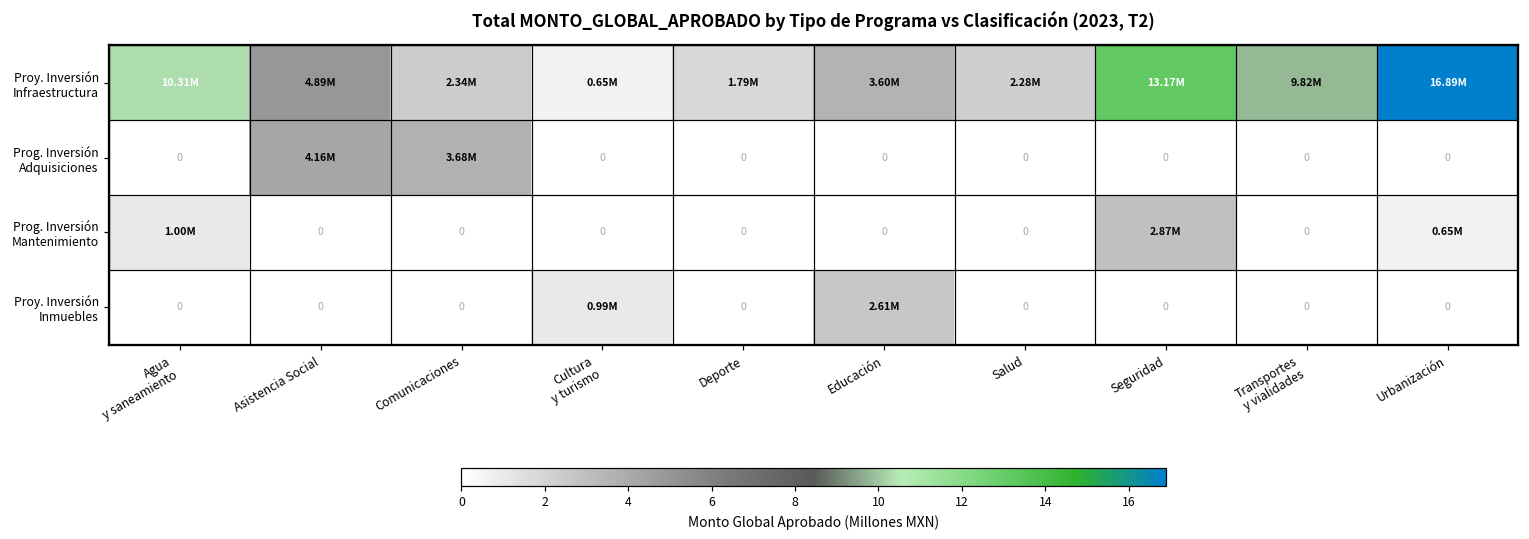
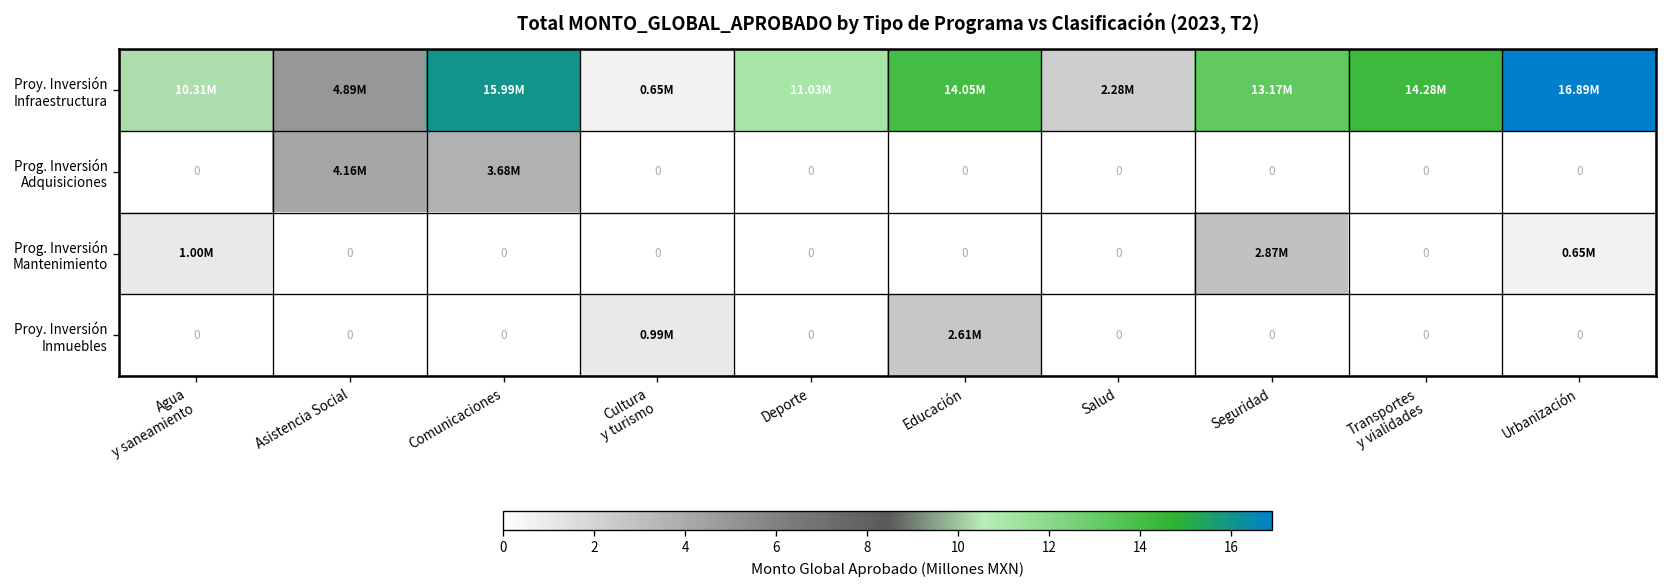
Proy. Inversión Infraestructura, Comunicaciones: 2.34M -> 15.99M
Proy. Inversión Infraestructura, Deporte: 1.79M -> 11.03M
Proy. Inversión Infraestructura, Educación: 3.60M -> 14.05M
Proy. Inversión Infraestructura, Transportes y vialidades: 9.82M -> 14.28M
